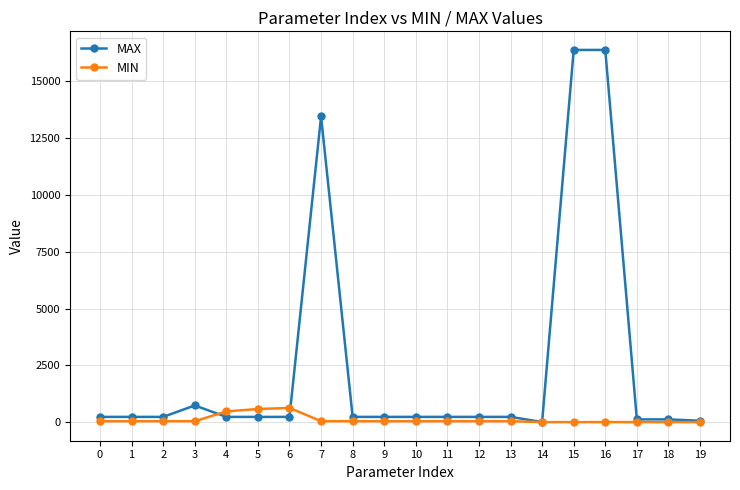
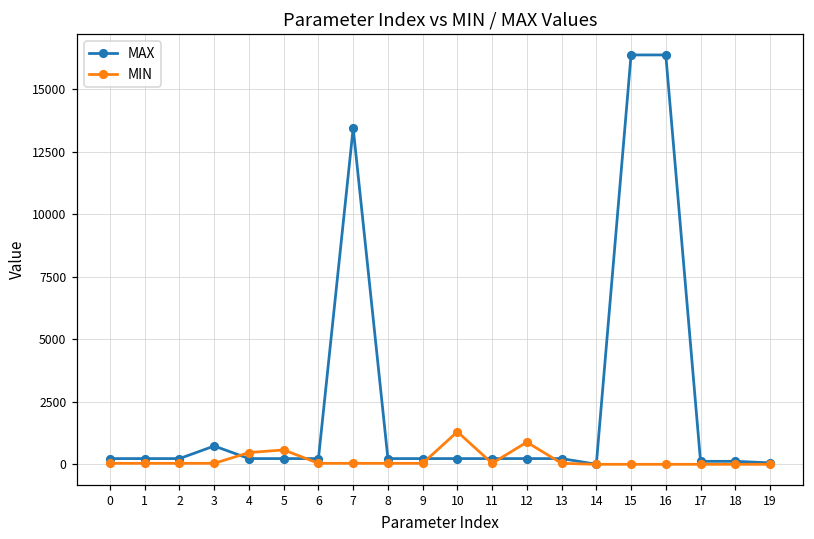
MIN, 6: 600 -> 0
MIN, 10: 0 -> 1300
MIN, 12: 0 -> 900
